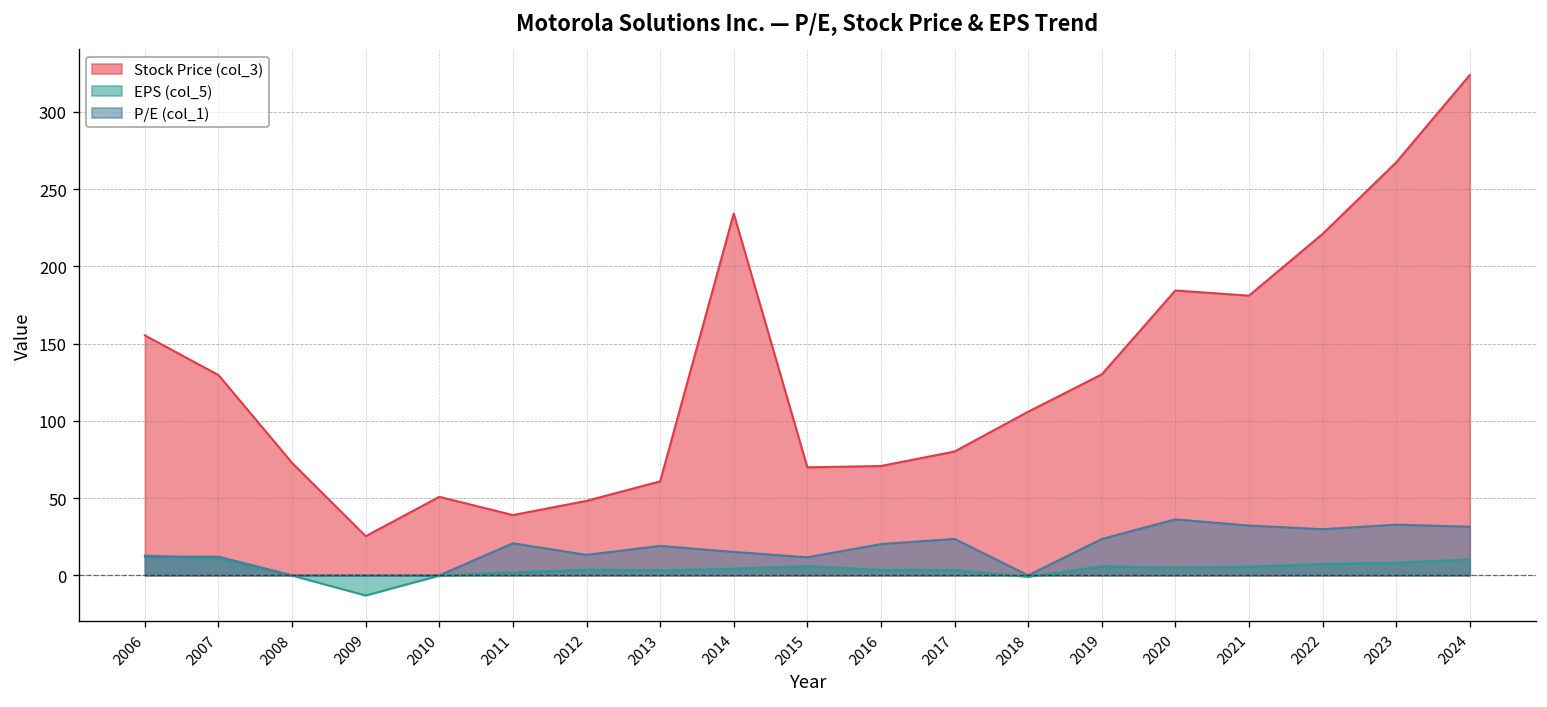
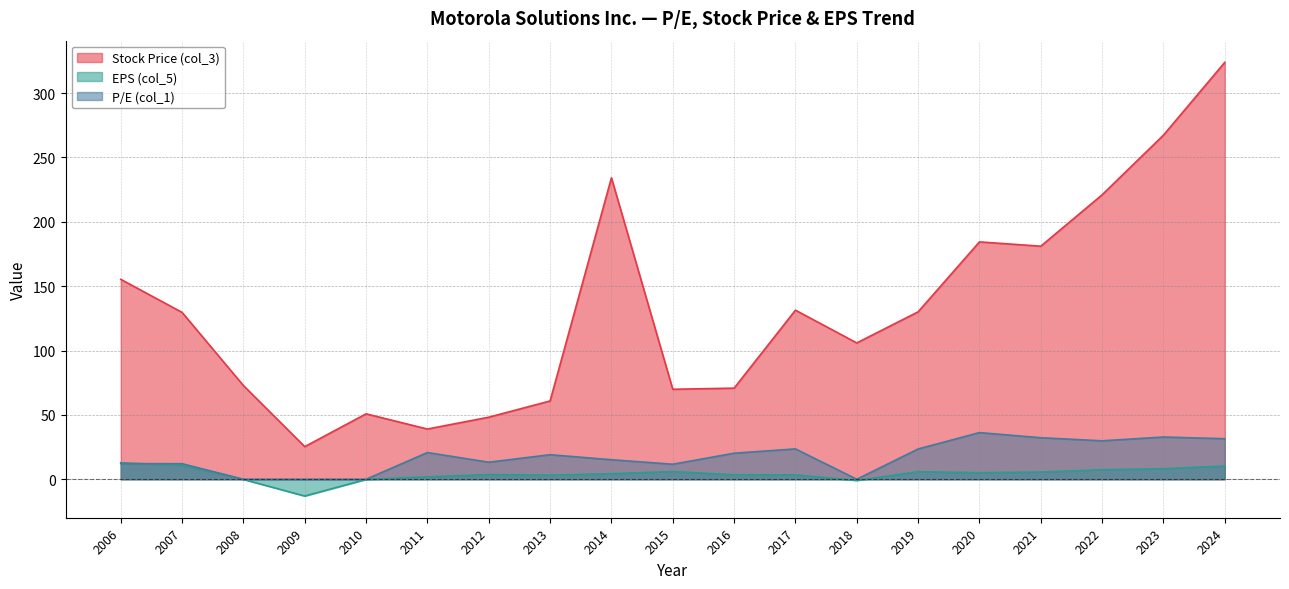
Stock Price (col_3), 2017: 80 -> 131
